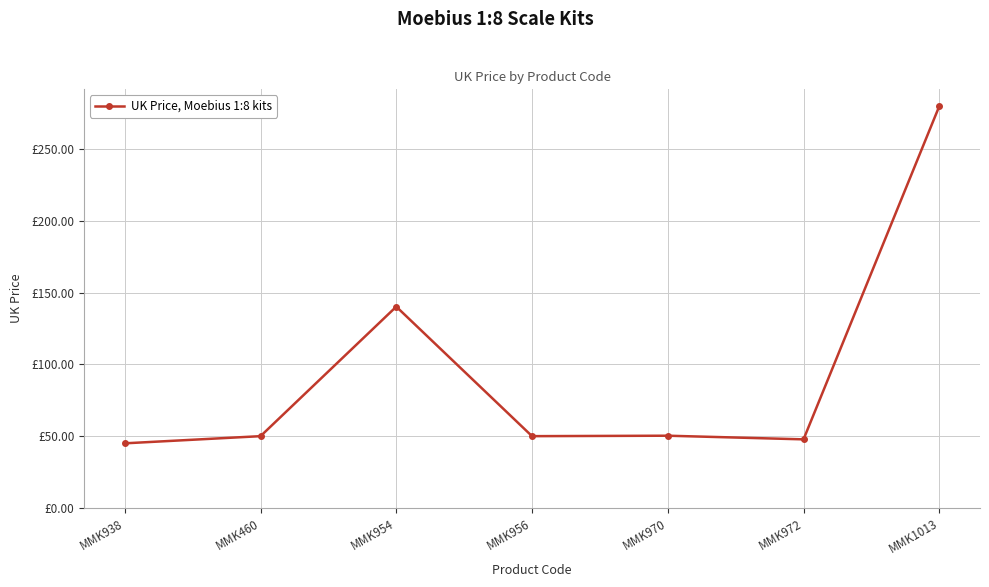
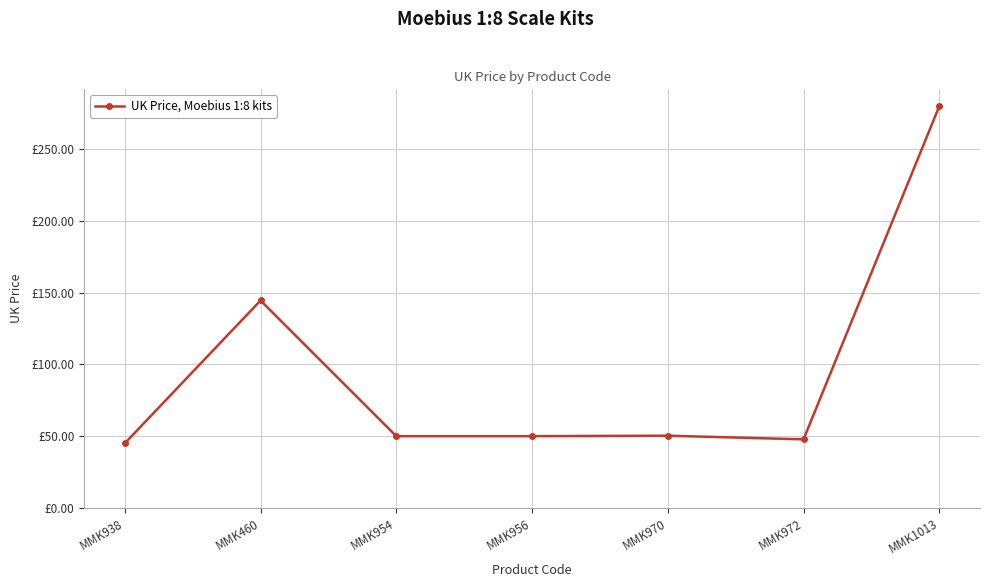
MMK460: £50 -> £145
MMK954: £140 -> £50
